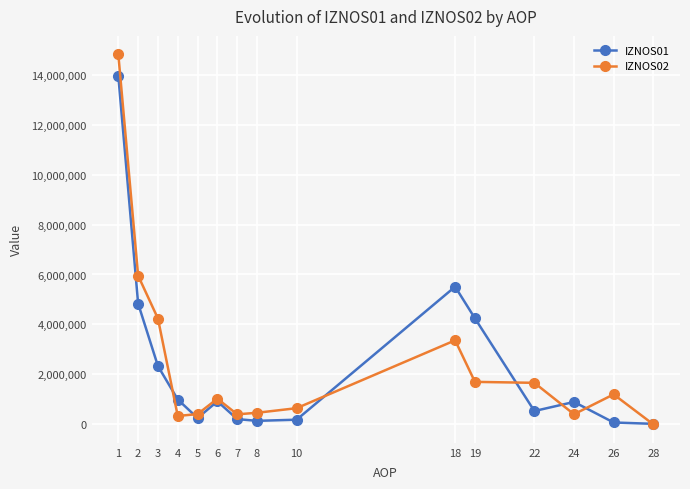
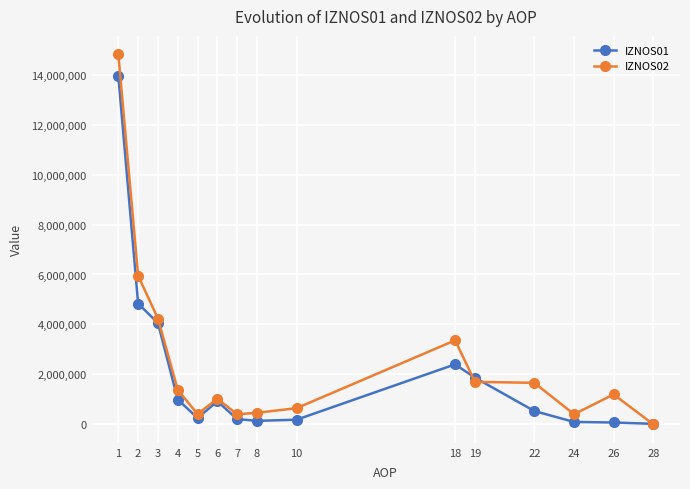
IZNOS01, 3: 2,300,000 -> 4,100,000
IZNOS02, 4: 300,000 -> 1,400,000
IZNOS01, 18: 5,500,000 -> 2,400,000
IZNOS01, 19: 4,200,000 -> 1,900,000
IZNOS01, 24: 900,000 -> 100,000
